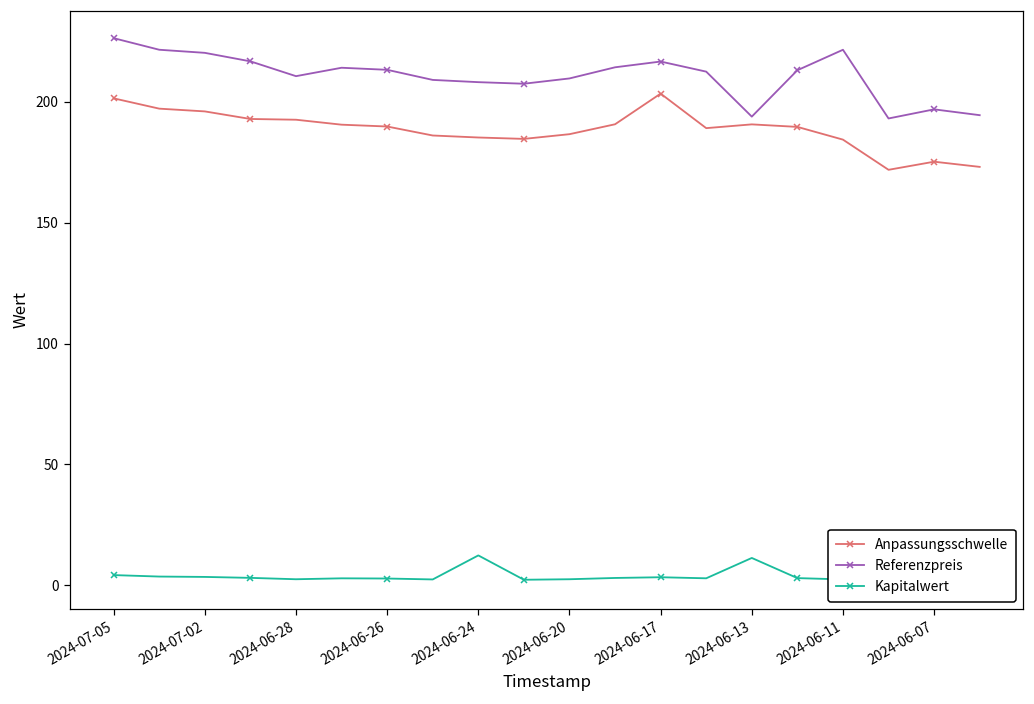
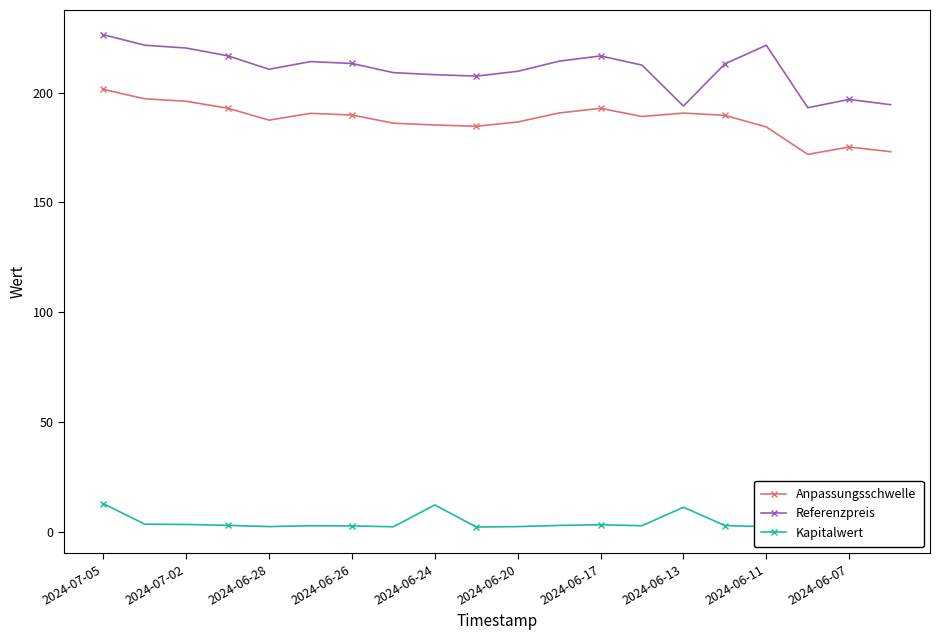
Kapitalwert, 2024-07-05: 4 -> 13
Anpassungsschwelle, 2024-06-28: 193 -> 187
Anpassungsschwelle, 2024-06-17: 203 -> 193
